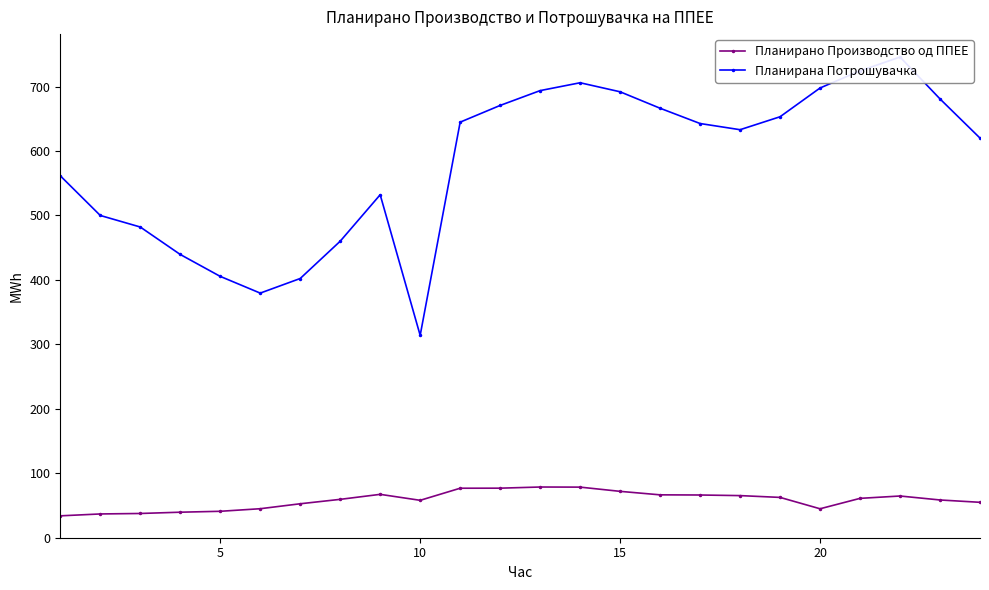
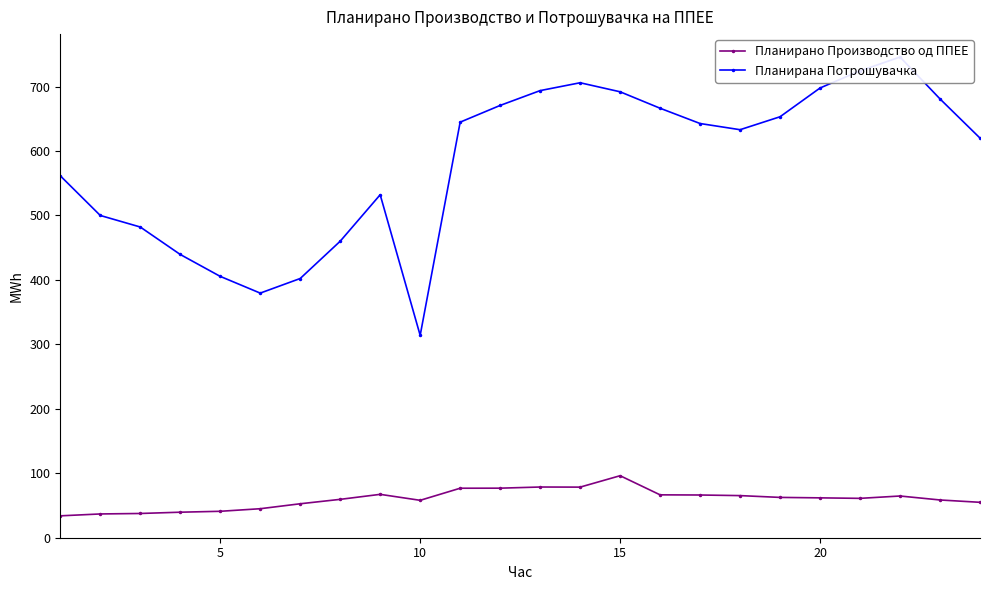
Планирано Производство од ППЕЕ, 15: 70 -> 100
Планирано Производство од ППЕЕ, 20: 40 -> 60
